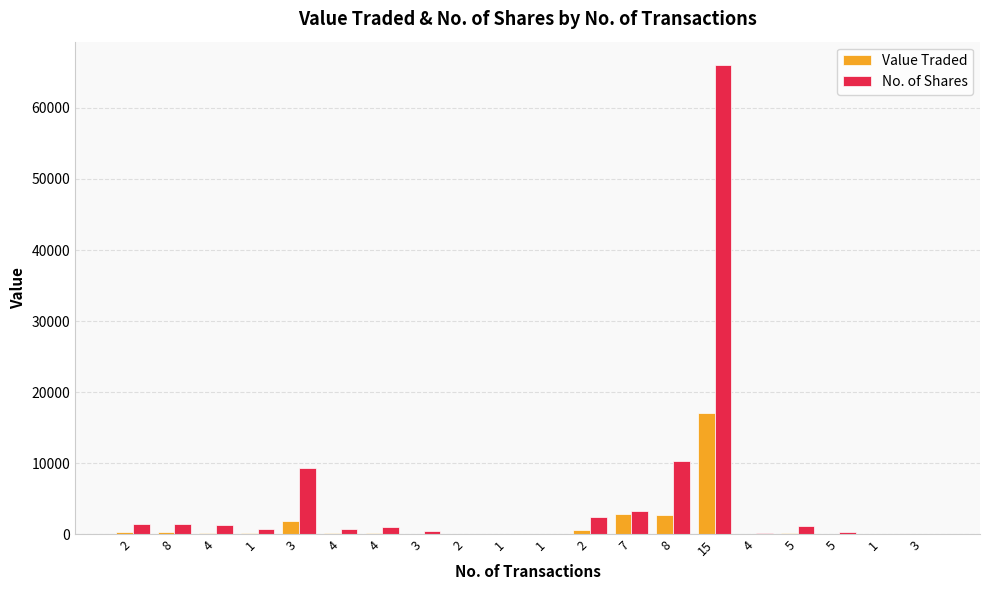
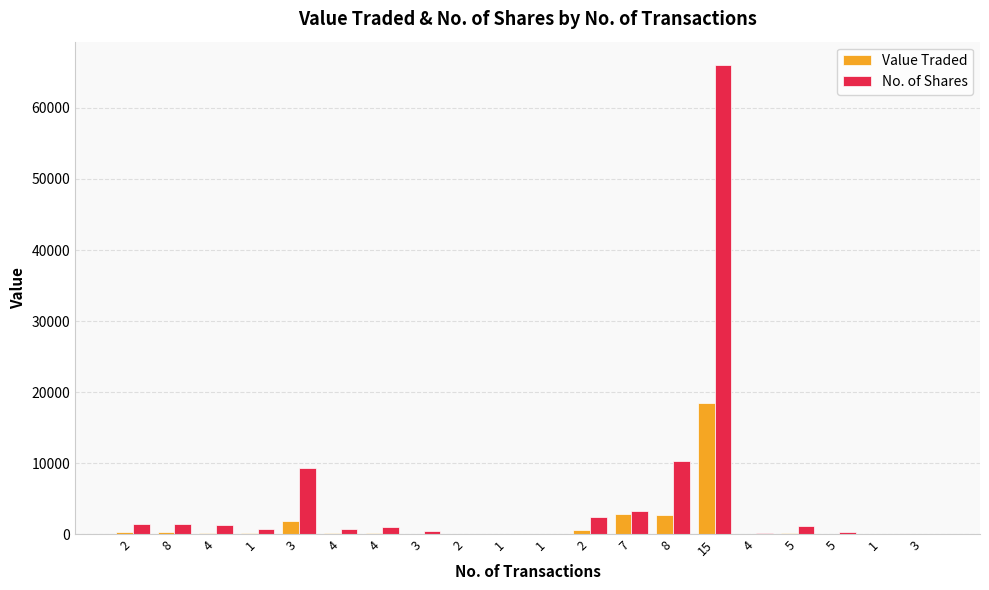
Value Traded, 15: 17000 -> 18000
